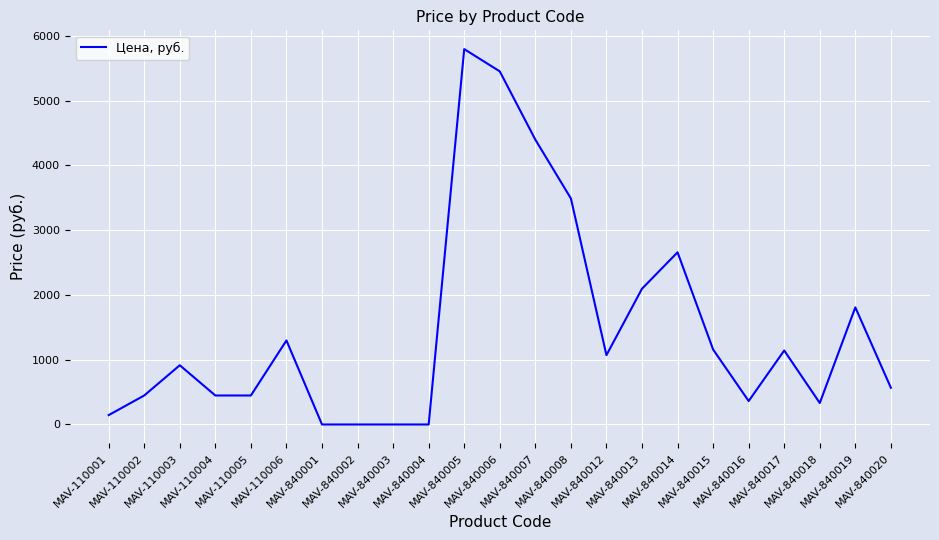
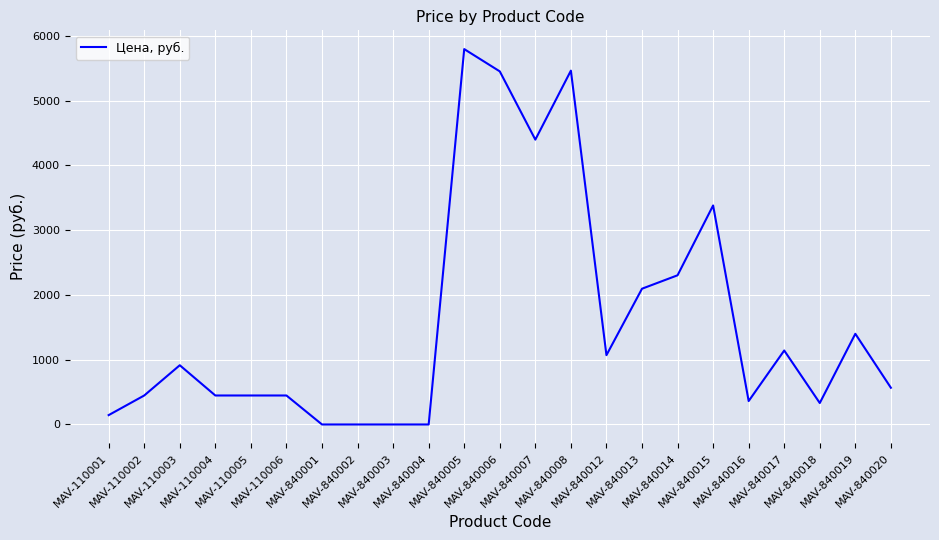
MAV-110006: 1300 -> 400
MAV-840008: 3500 -> 5500
MAV-840014: 2700 -> 2300
MAV-840015: 1200 -> 3400
MAV-840019: 1800 -> 1400
